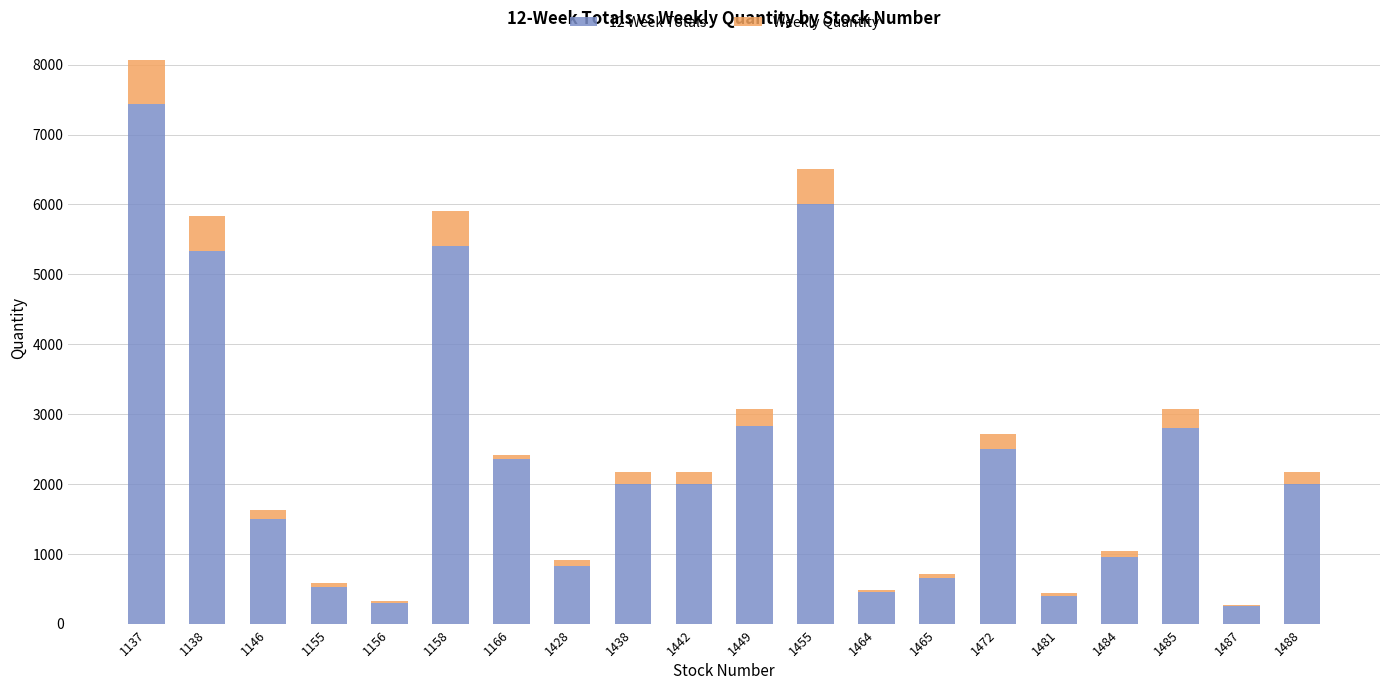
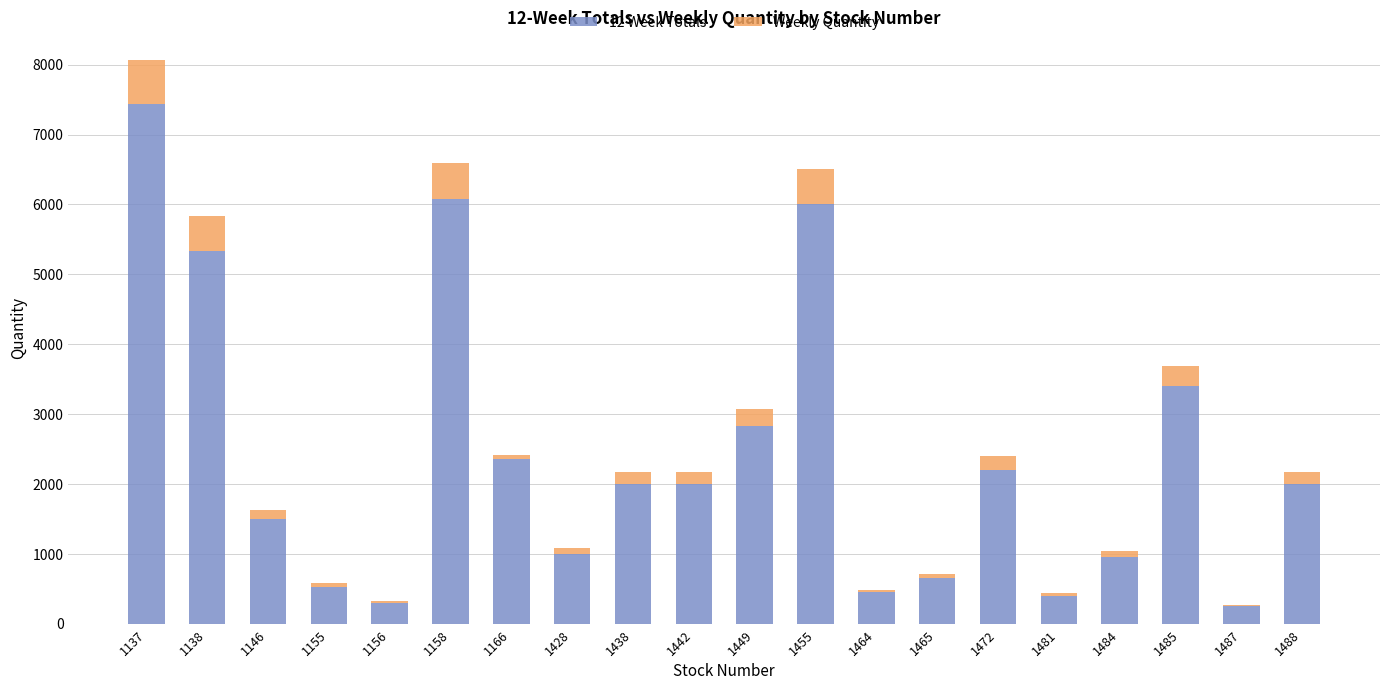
12 Week Totals, 1158: 5400 -> 6100
12 Week Totals, 1428: 800 -> 1000
12 Week Totals, 1472: 2500 -> 2200
12 Week Totals, 1485: 2800 -> 3400
